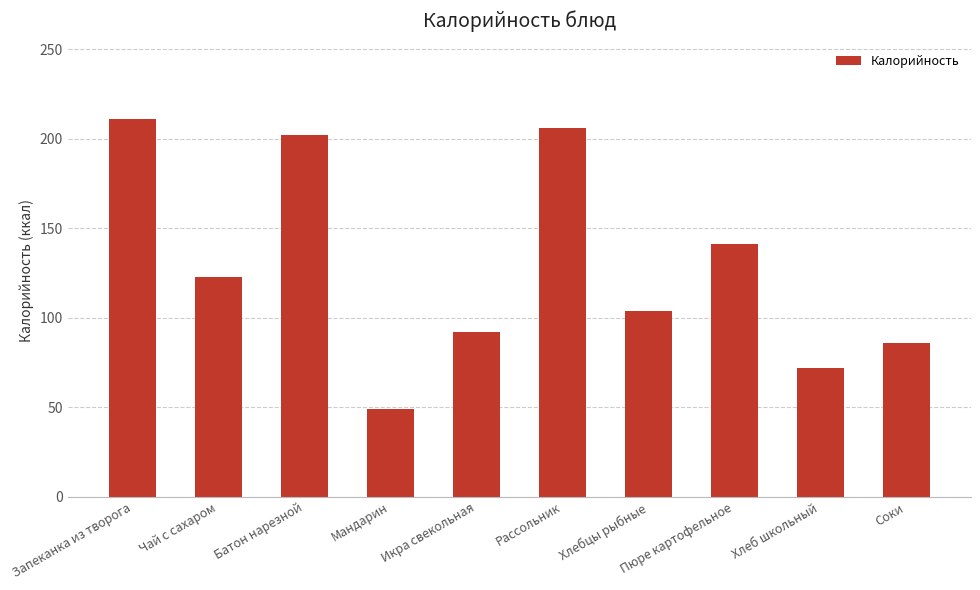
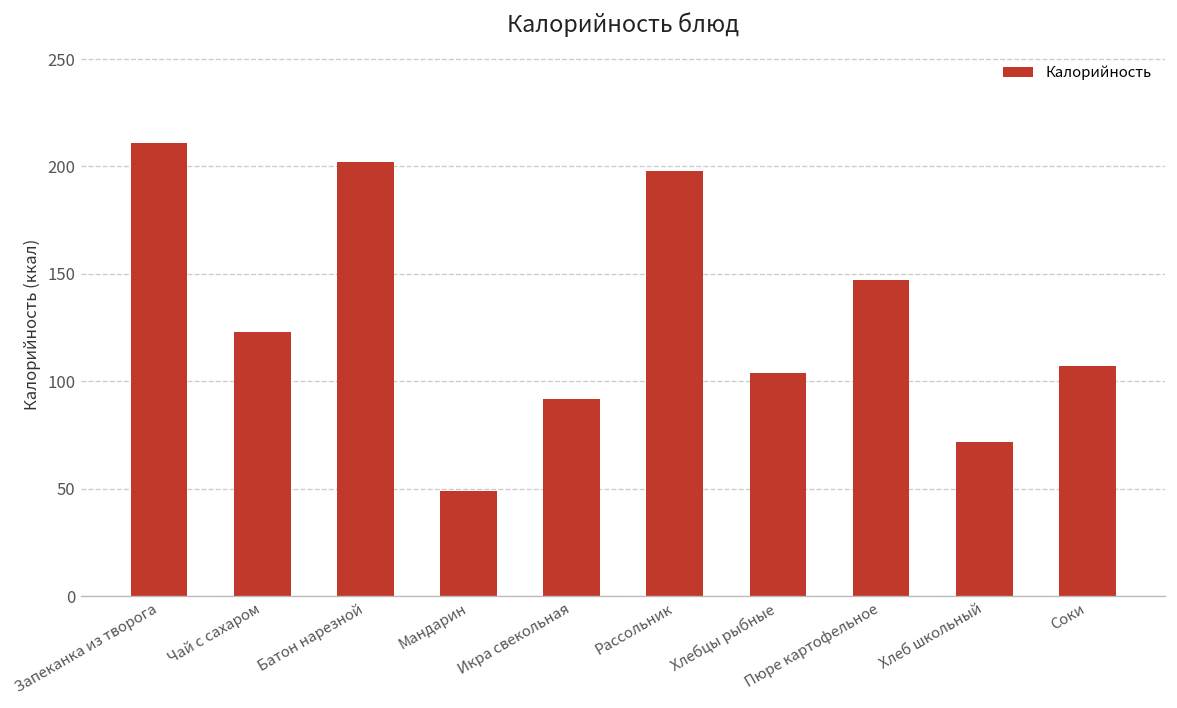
Рассольник: 206 -> 198
Пюре картофельное: 141 -> 147
Соки: 86 -> 107
